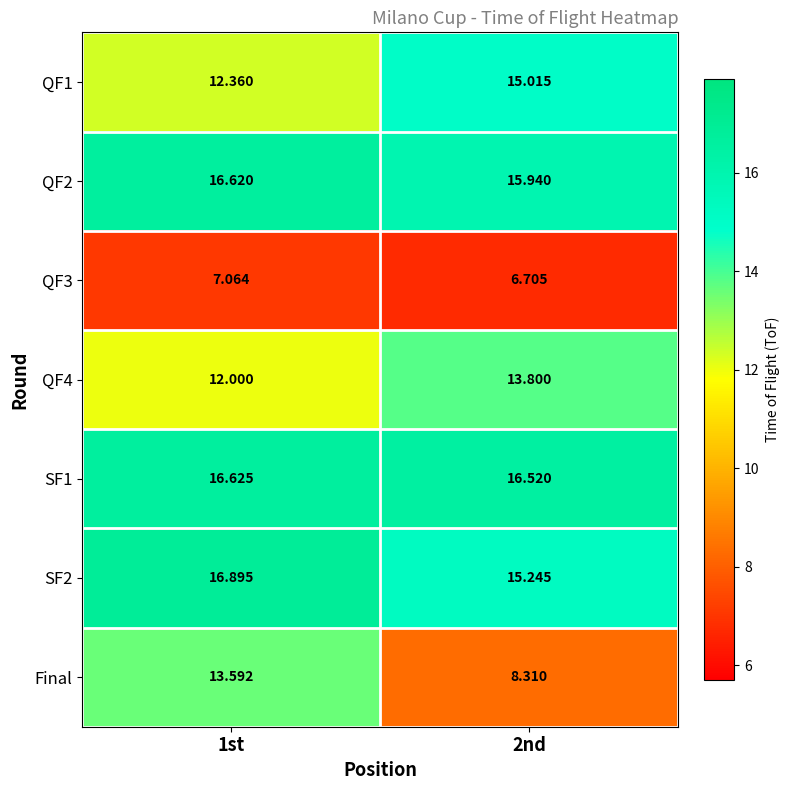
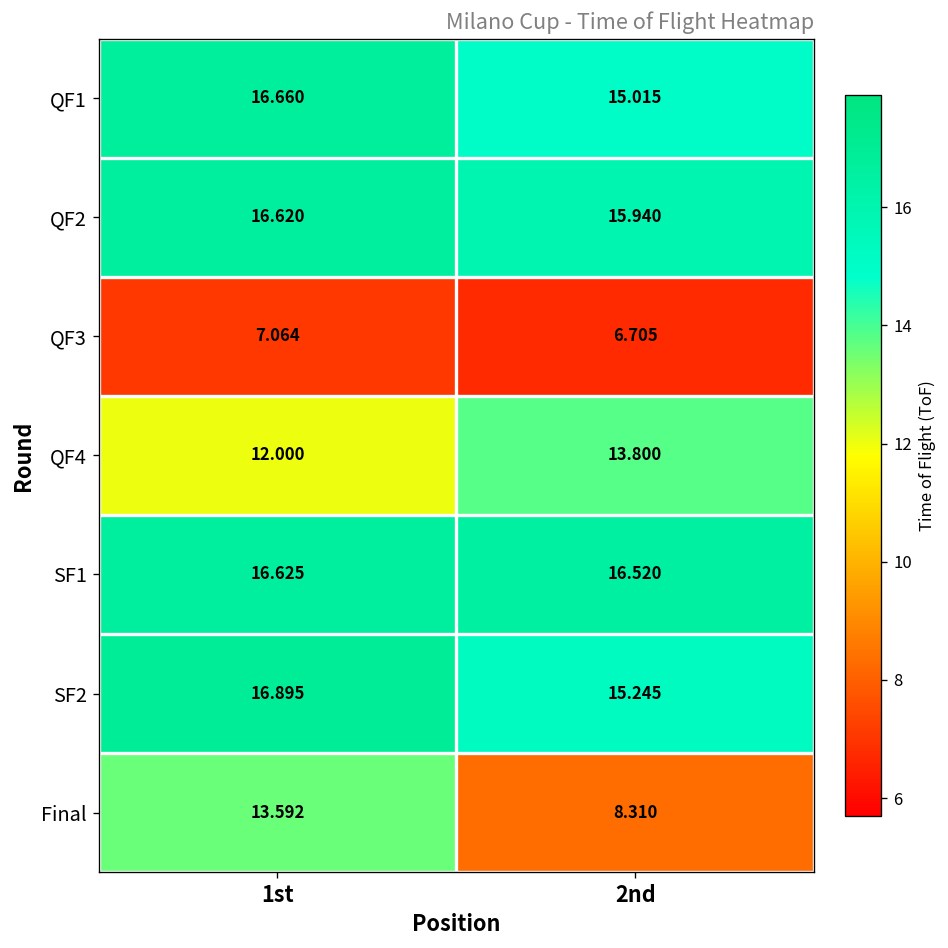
QF1, 1st: 12.360 -> 16.660
